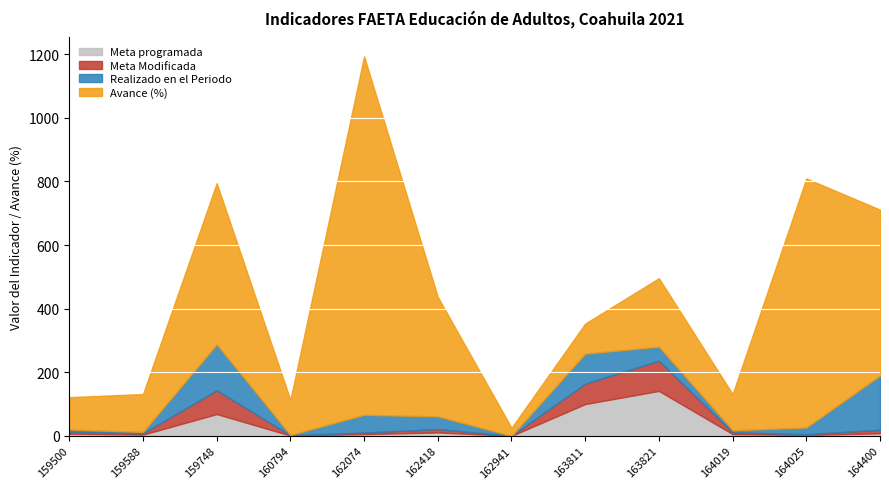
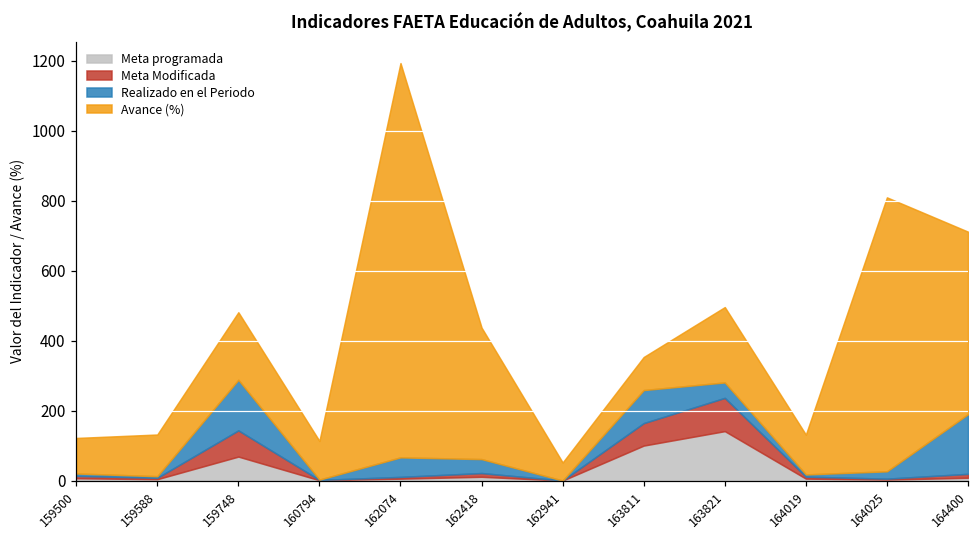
Avance (%), 159748: 510 -> 190
Avance (%), 162941: 30 -> 50
